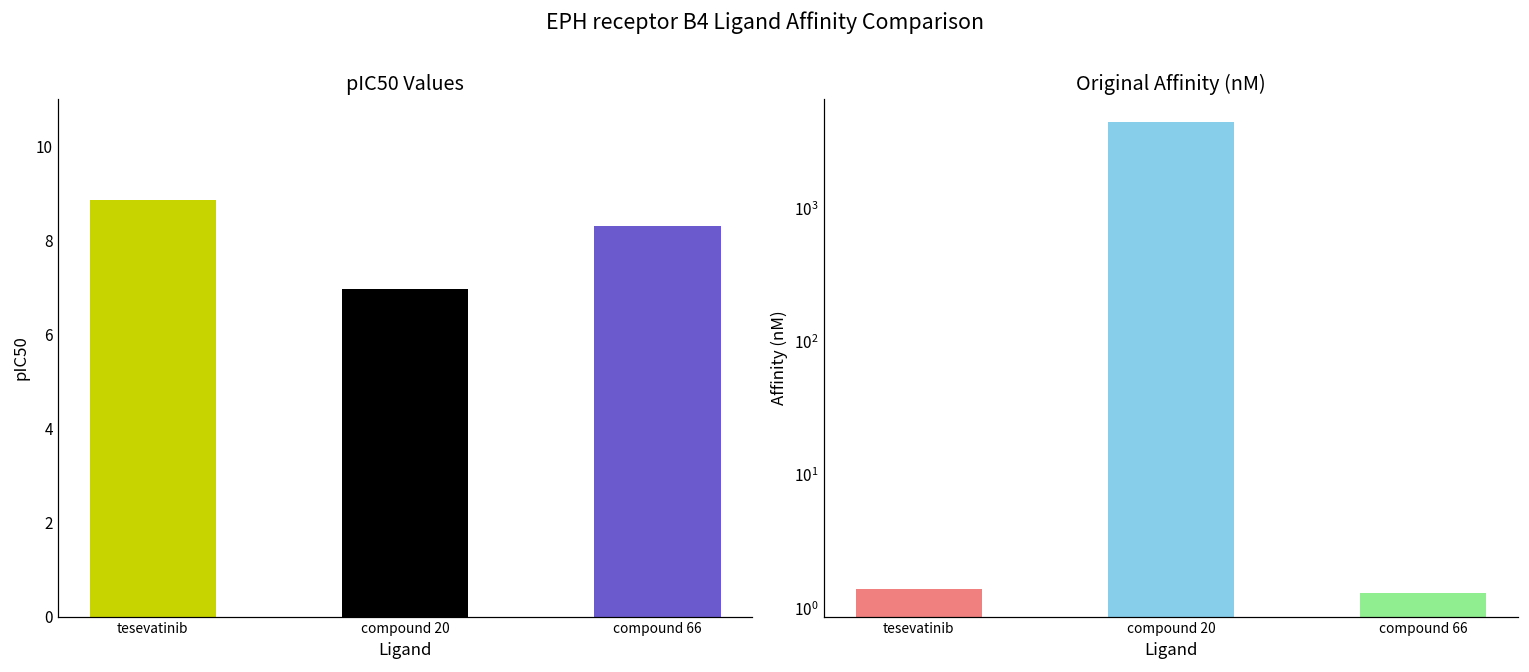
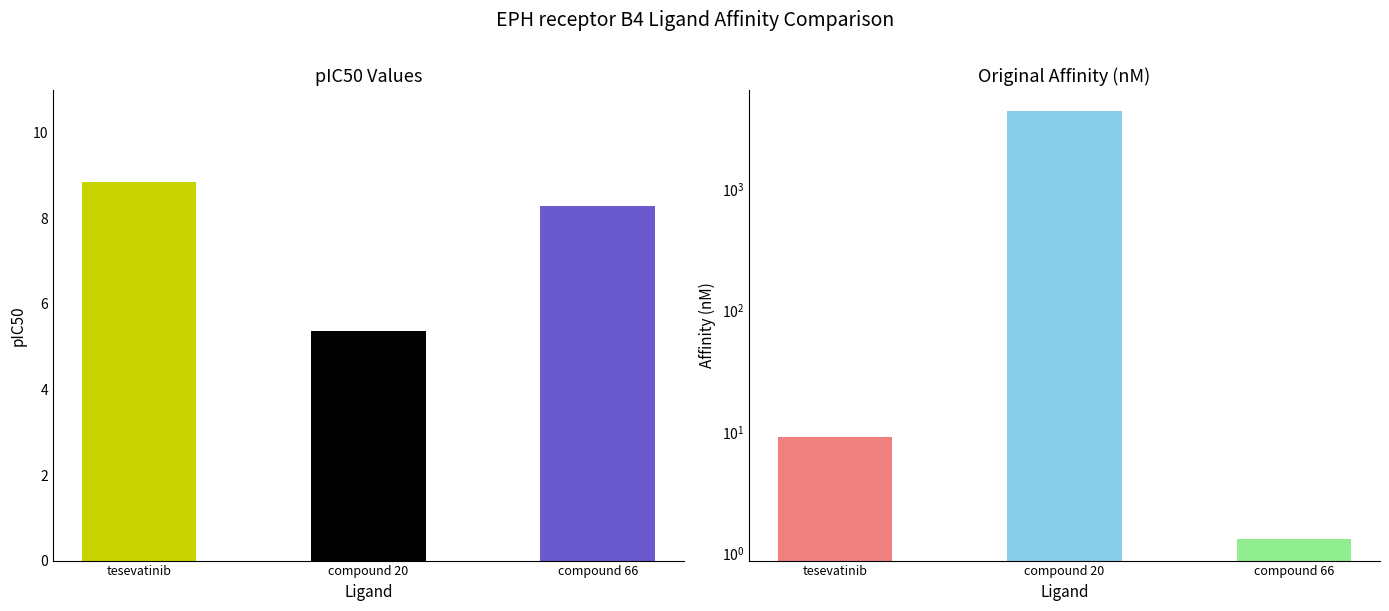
pIC50 Values, compound 20: 7.0 -> 5.4
Original Affinity (nM), tesevatinib: 1.4 -> 9
